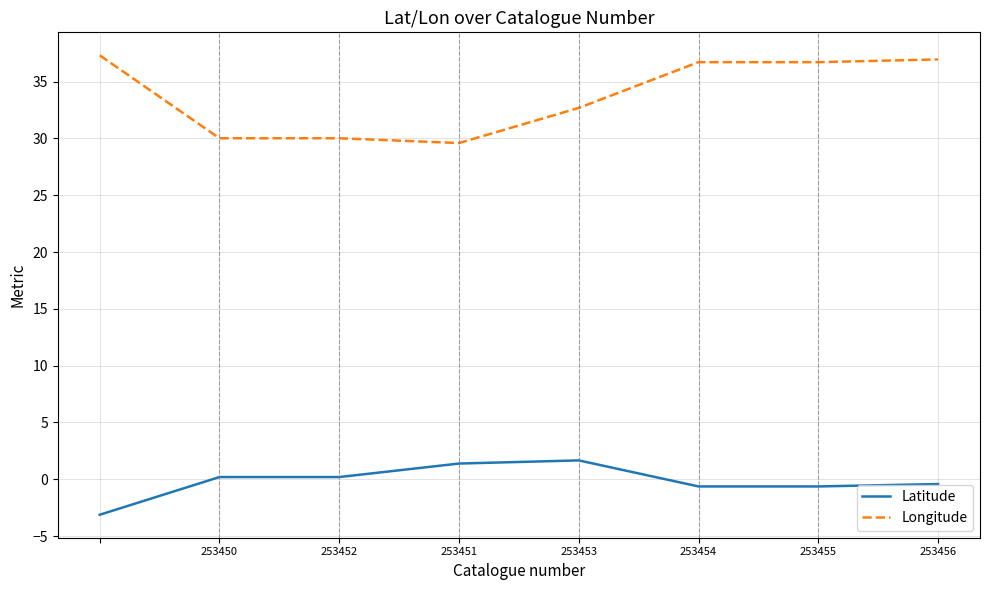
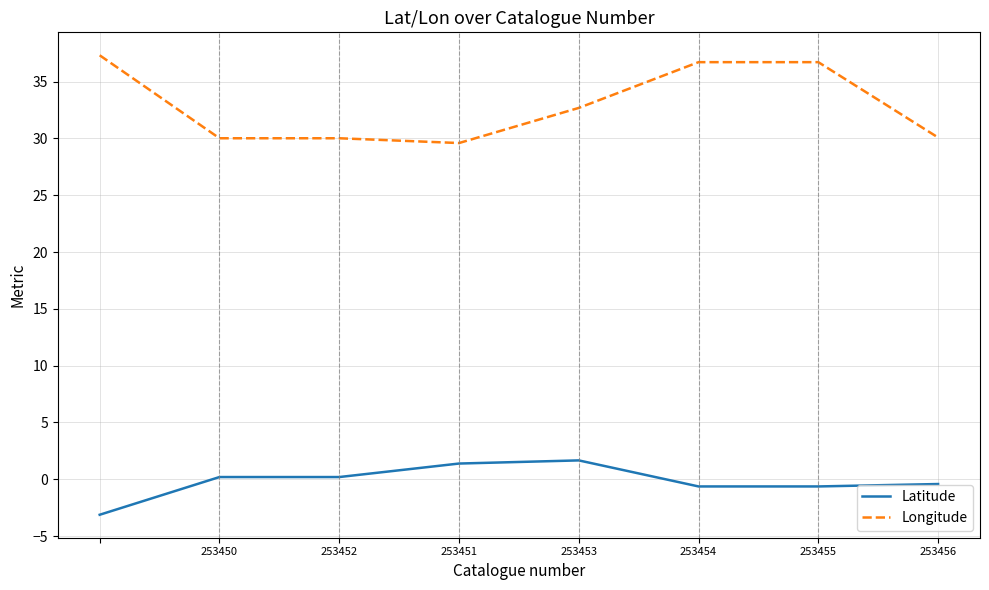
Longitude, 253456: 36.9 -> 30.1
